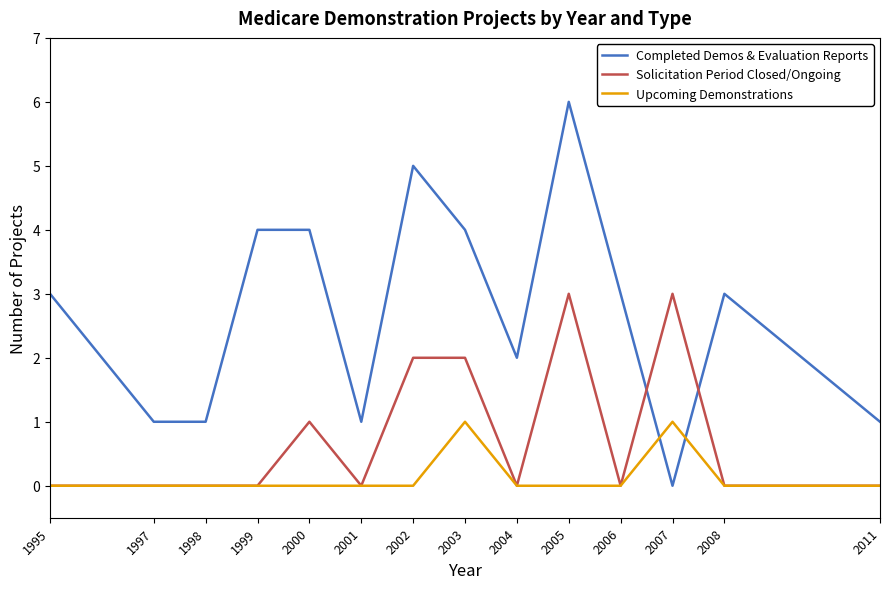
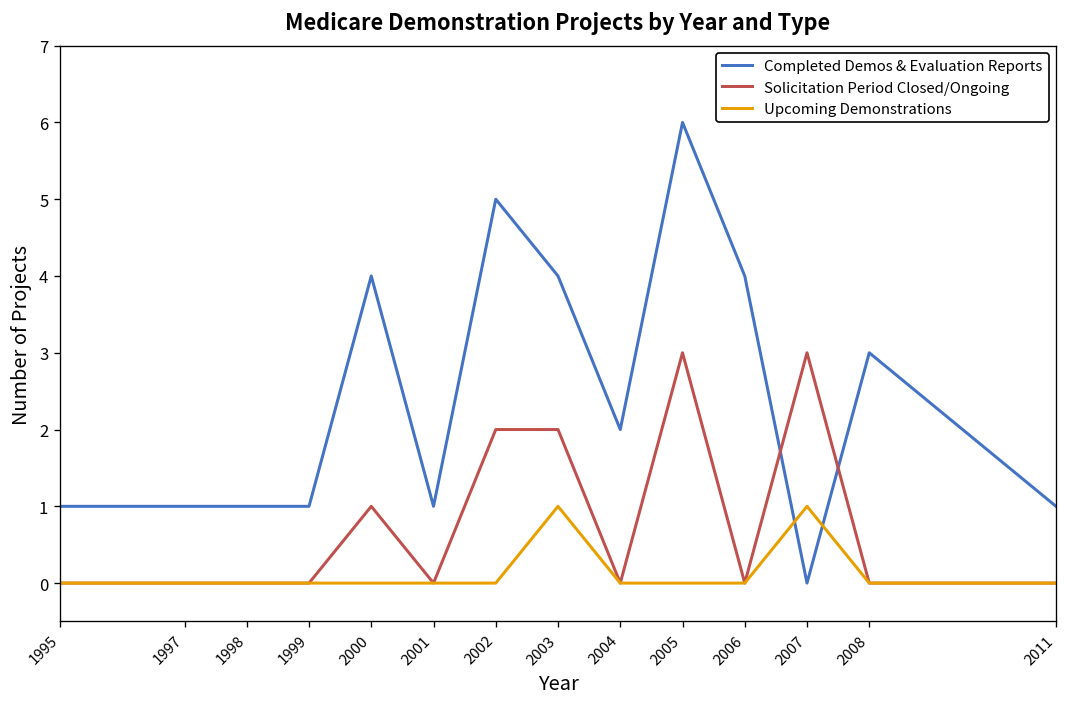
Completed Demos & Evaluation Reports, 1995: 3 -> 1
Completed Demos & Evaluation Reports, 1999: 4 -> 1
Completed Demos & Evaluation Reports, 2006: 3 -> 4
